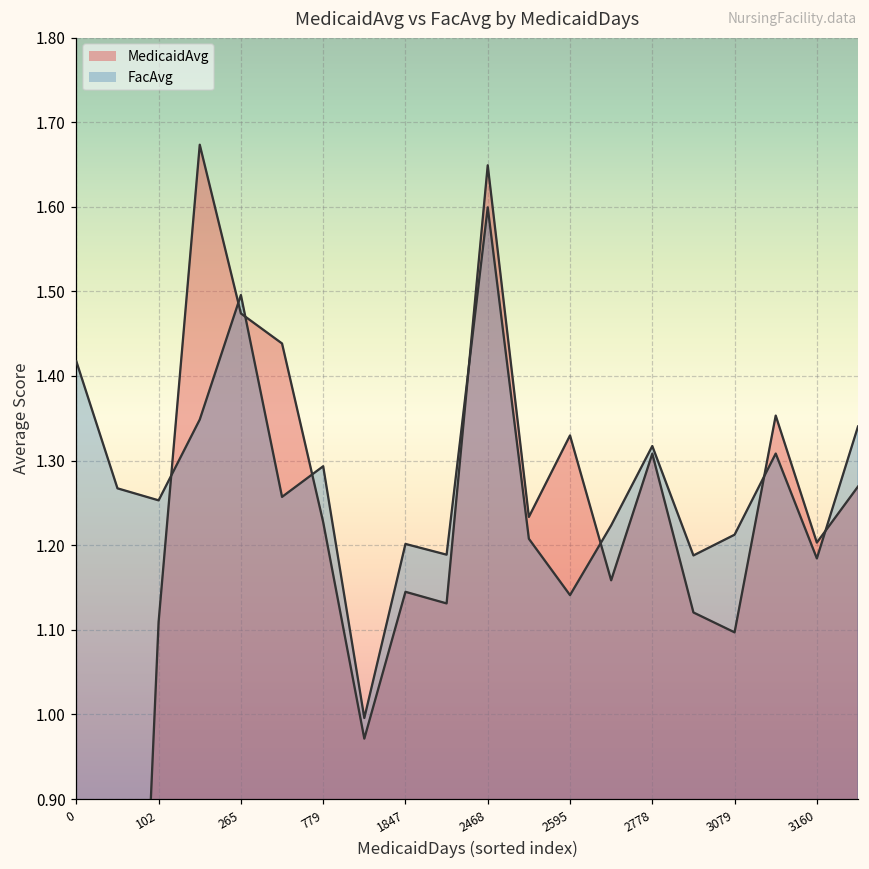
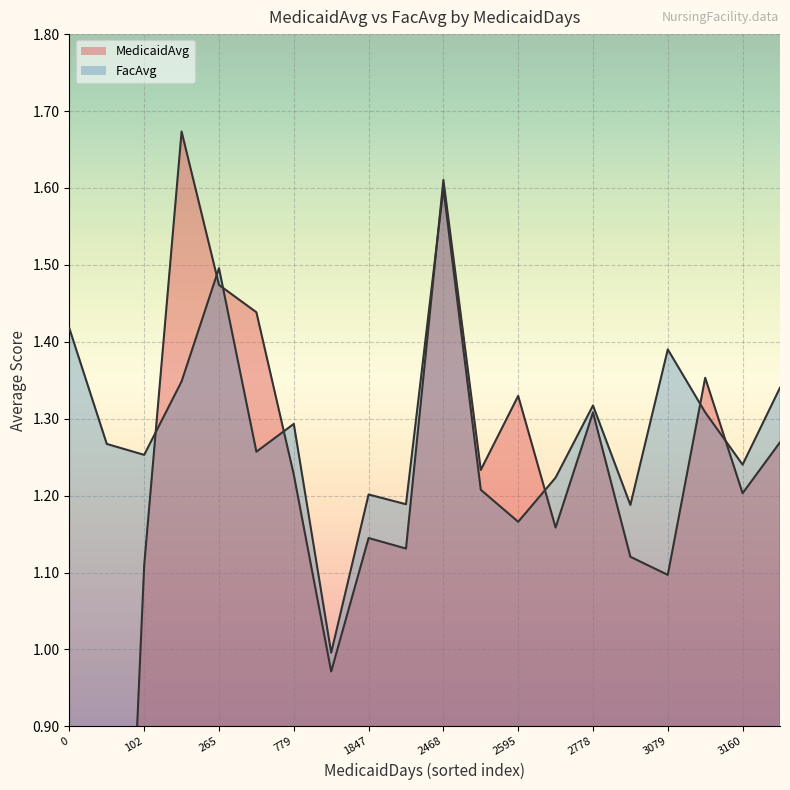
MedicaidAvg, 2468: 1.65 -> 1.61
FacAvg, 2595: 1.14 -> 1.17
FacAvg, 3079: 1.21 -> 1.39
FacAvg, 3160: 1.18 -> 1.24
